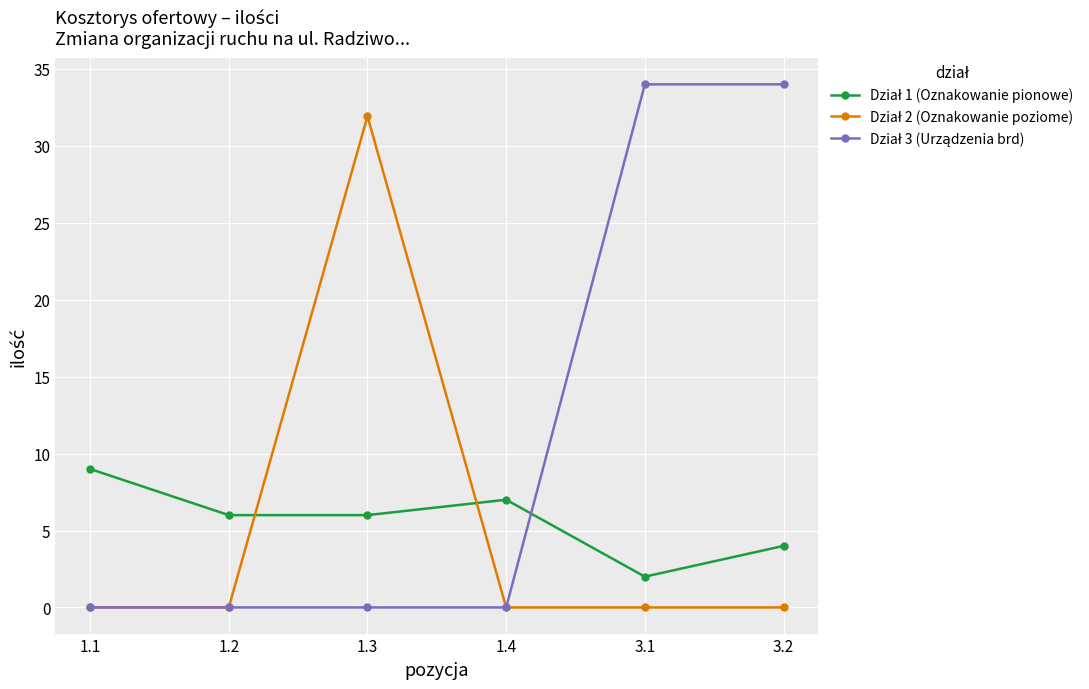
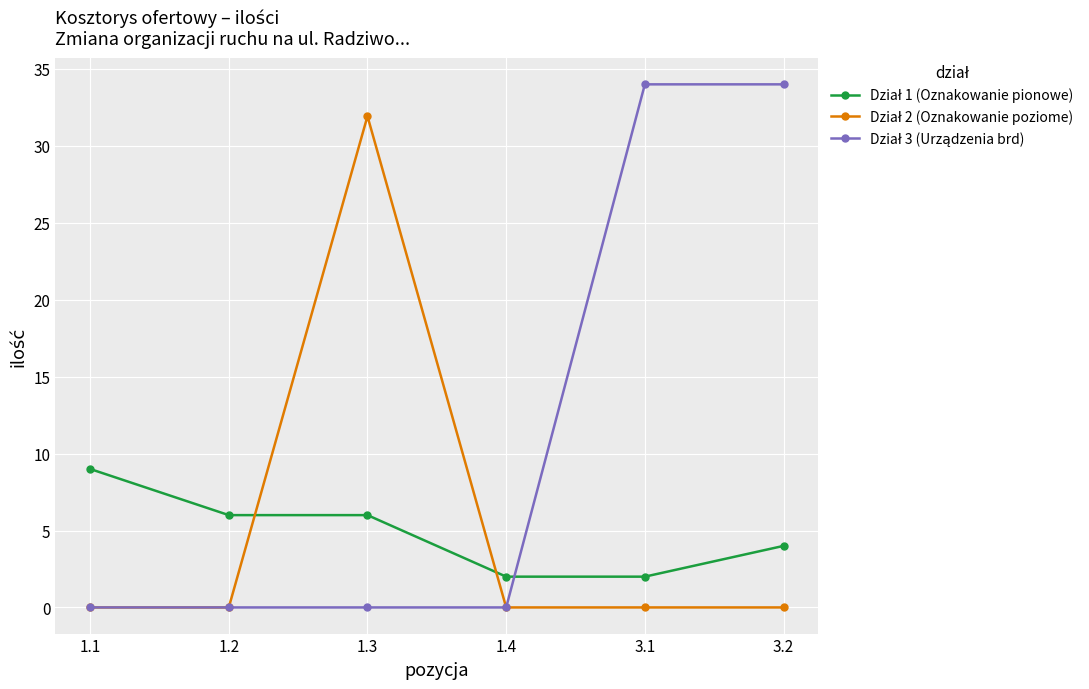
Dział 1 (Oznakowanie pionowe), 1.4: 7 -> 2
